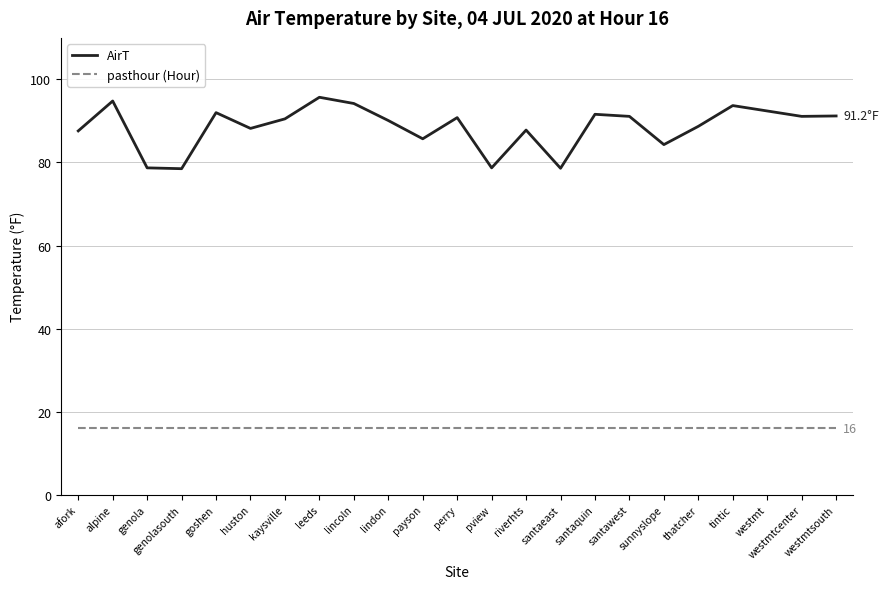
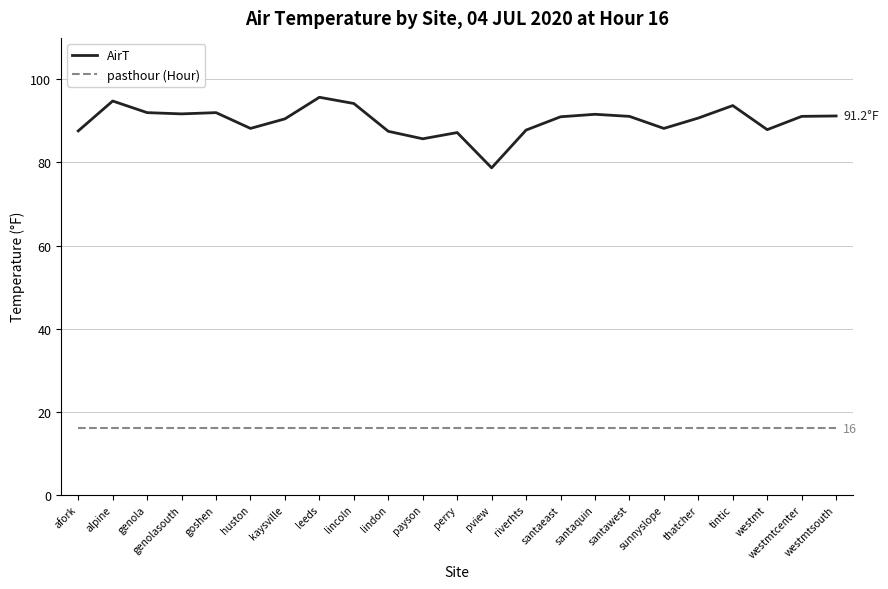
AirT, genola: 79 -> 92
AirT, genolasouth: 79 -> 92
AirT, lindon: 90 -> 88
AirT, perry: 91 -> 87
AirT, santaeast: 79 -> 91
AirT, sunnyslope: 84 -> 88
AirT, thatcher: 89 -> 91
AirT, westmt: 92 -> 88
